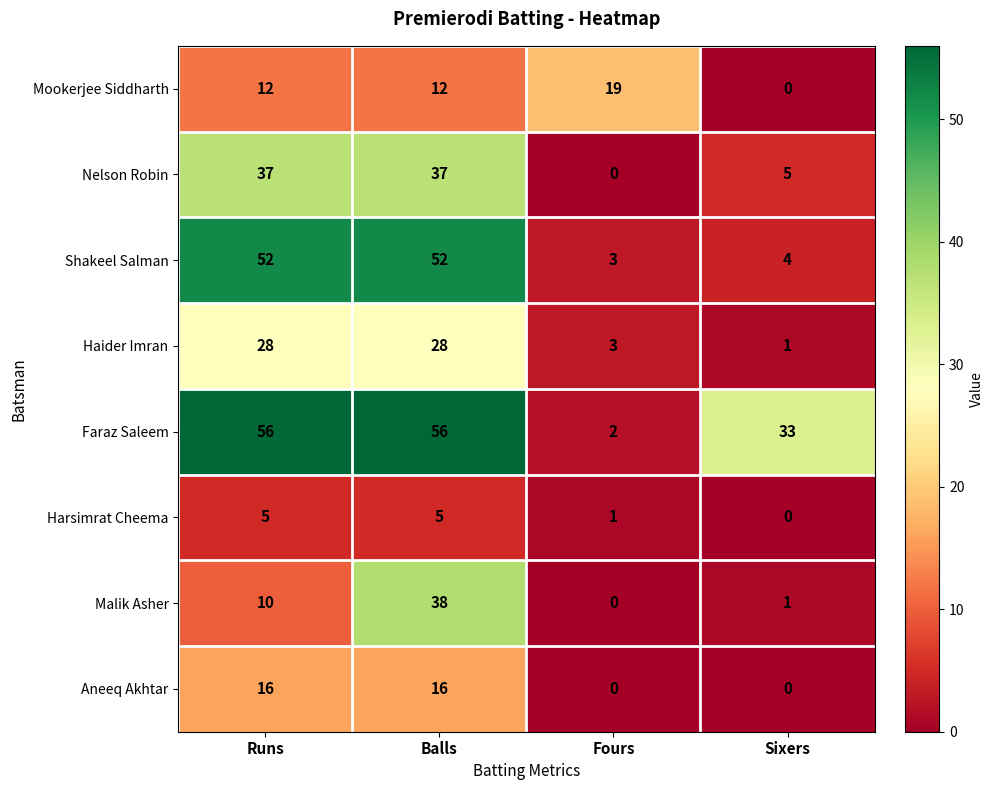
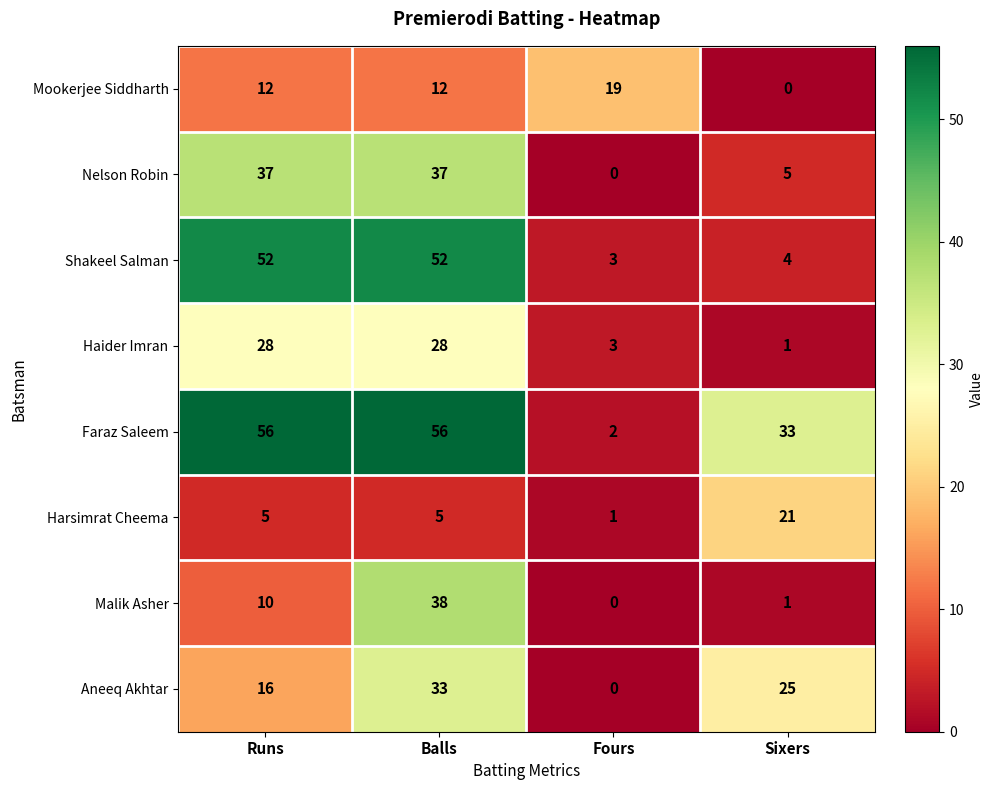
Harsimrat Cheema, Sixers: 0 -> 21
Aneeq Akhtar, Balls: 16 -> 33
Aneeq Akhtar, Sixers: 0 -> 25
